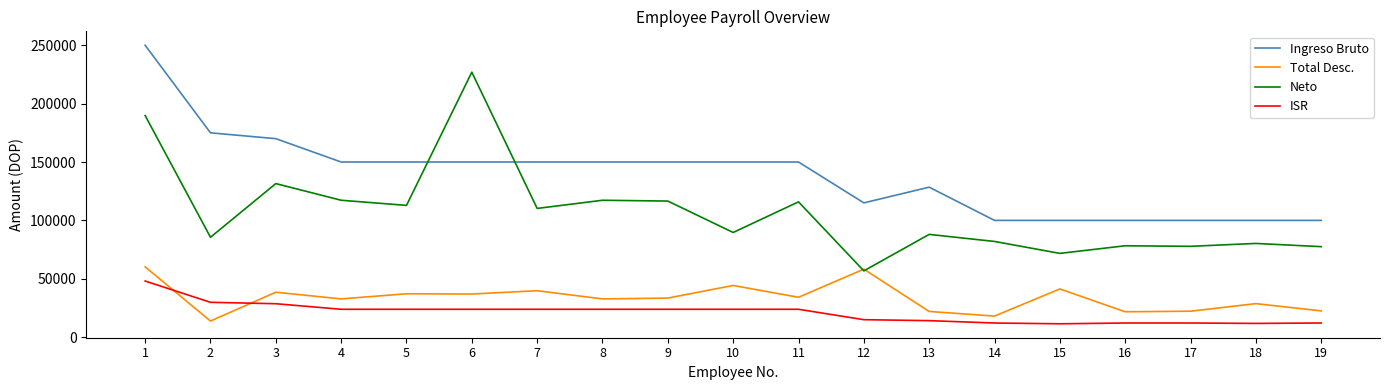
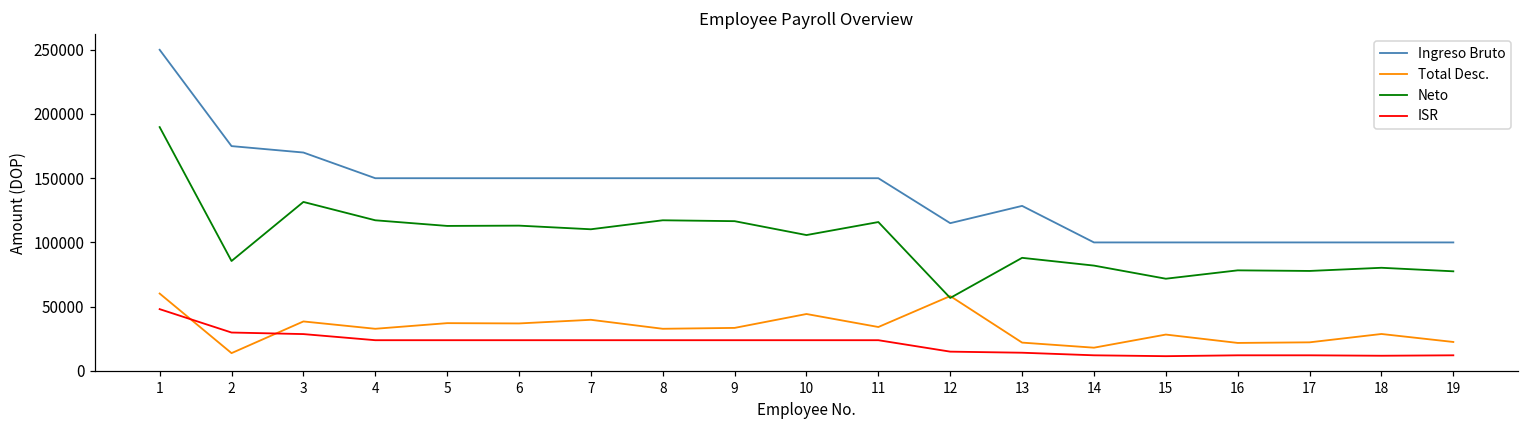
Neto, 6: 227000 -> 113000
Neto, 10: 90000 -> 106000
Total Desc., 15: 41000 -> 28000
